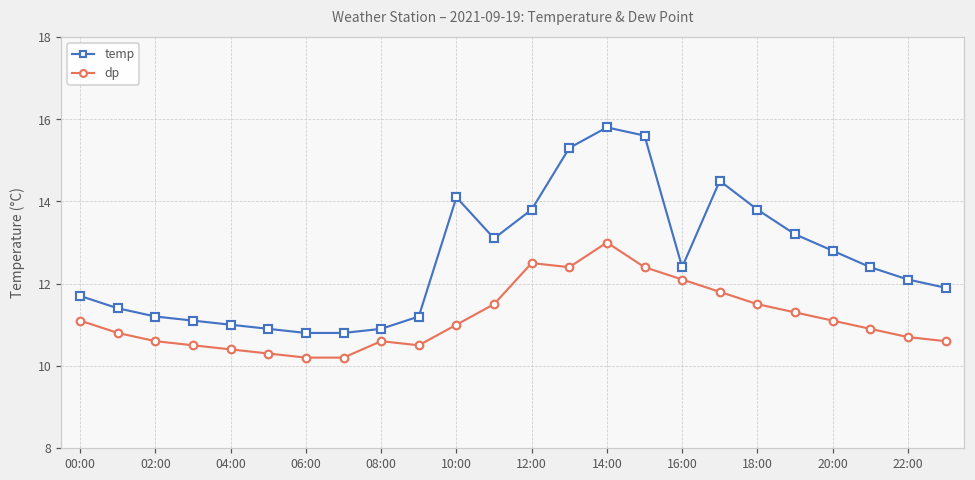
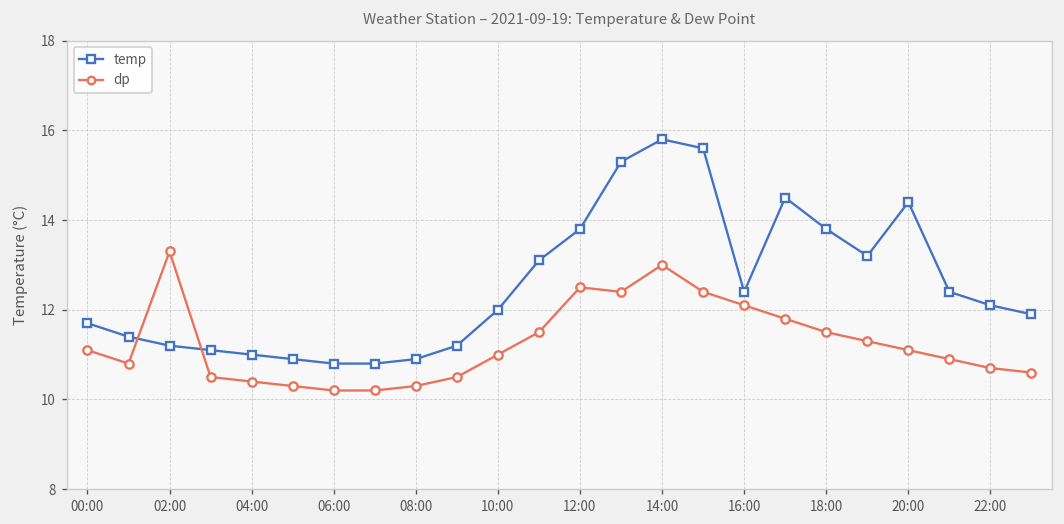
dp, 02:00: 10.6 -> 13.3
dp, 08:00: 10.6 -> 10.3
temp, 10:00: 14.1 -> 12.0
temp, 20:00: 12.8 -> 14.4
